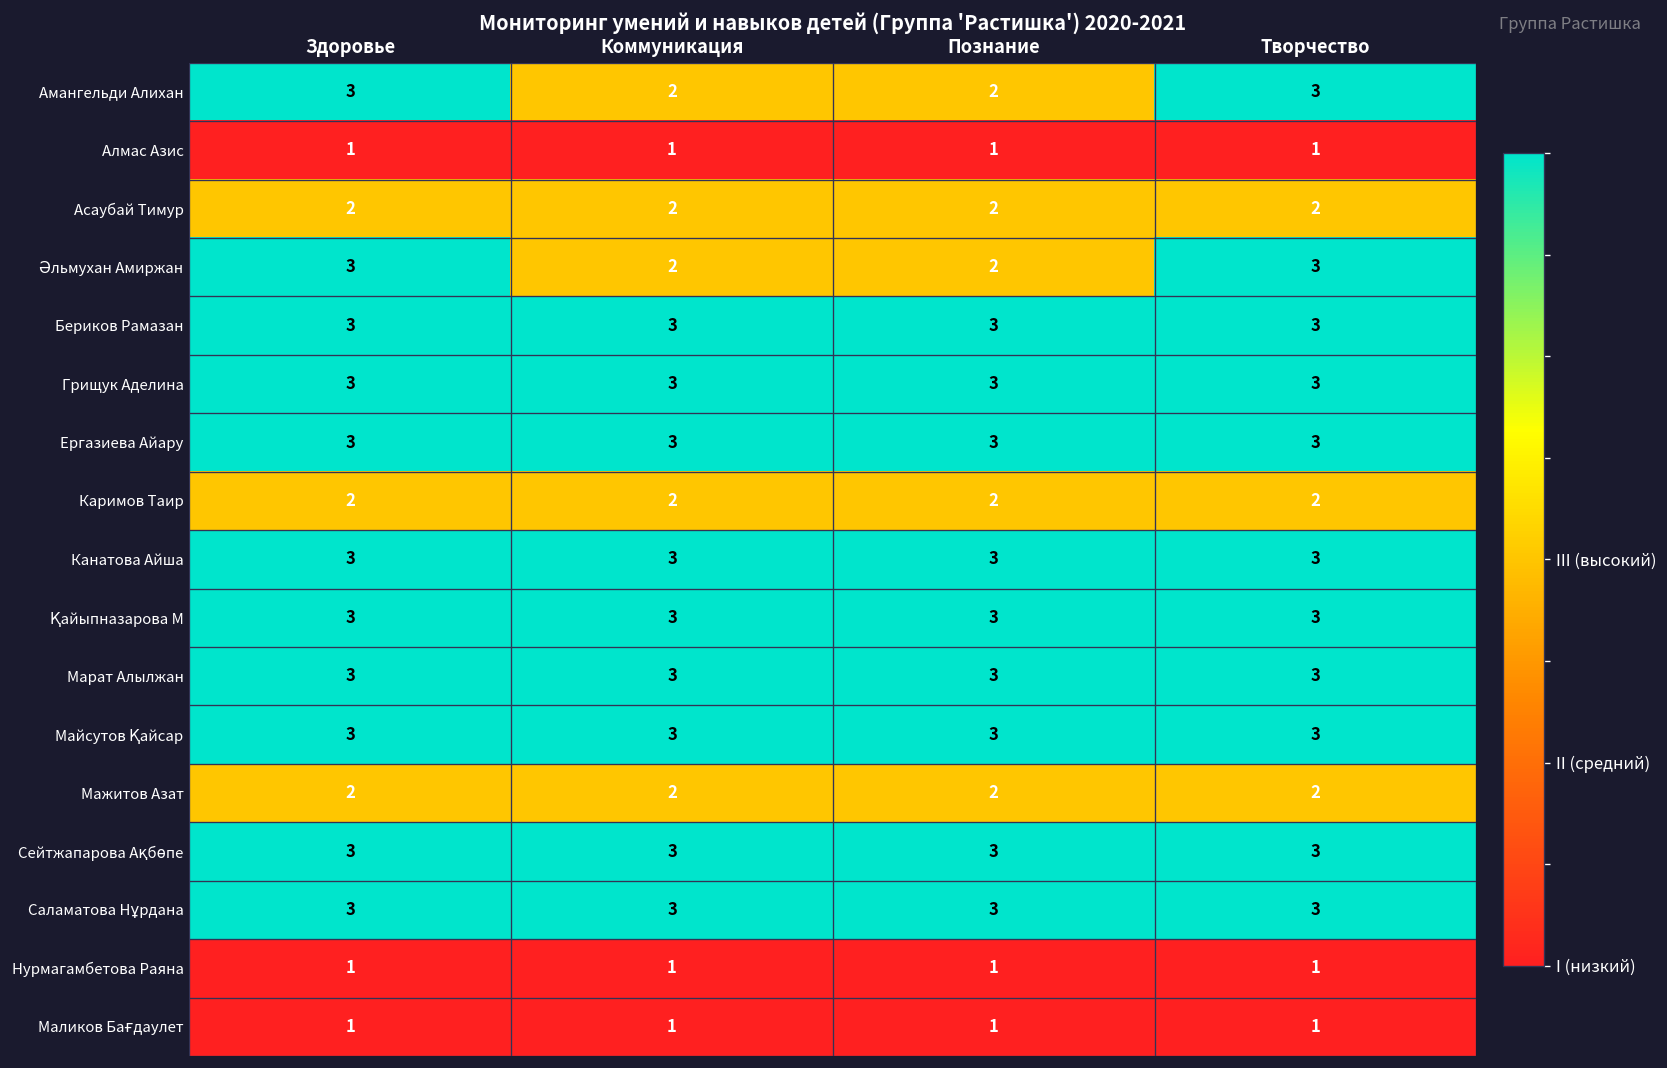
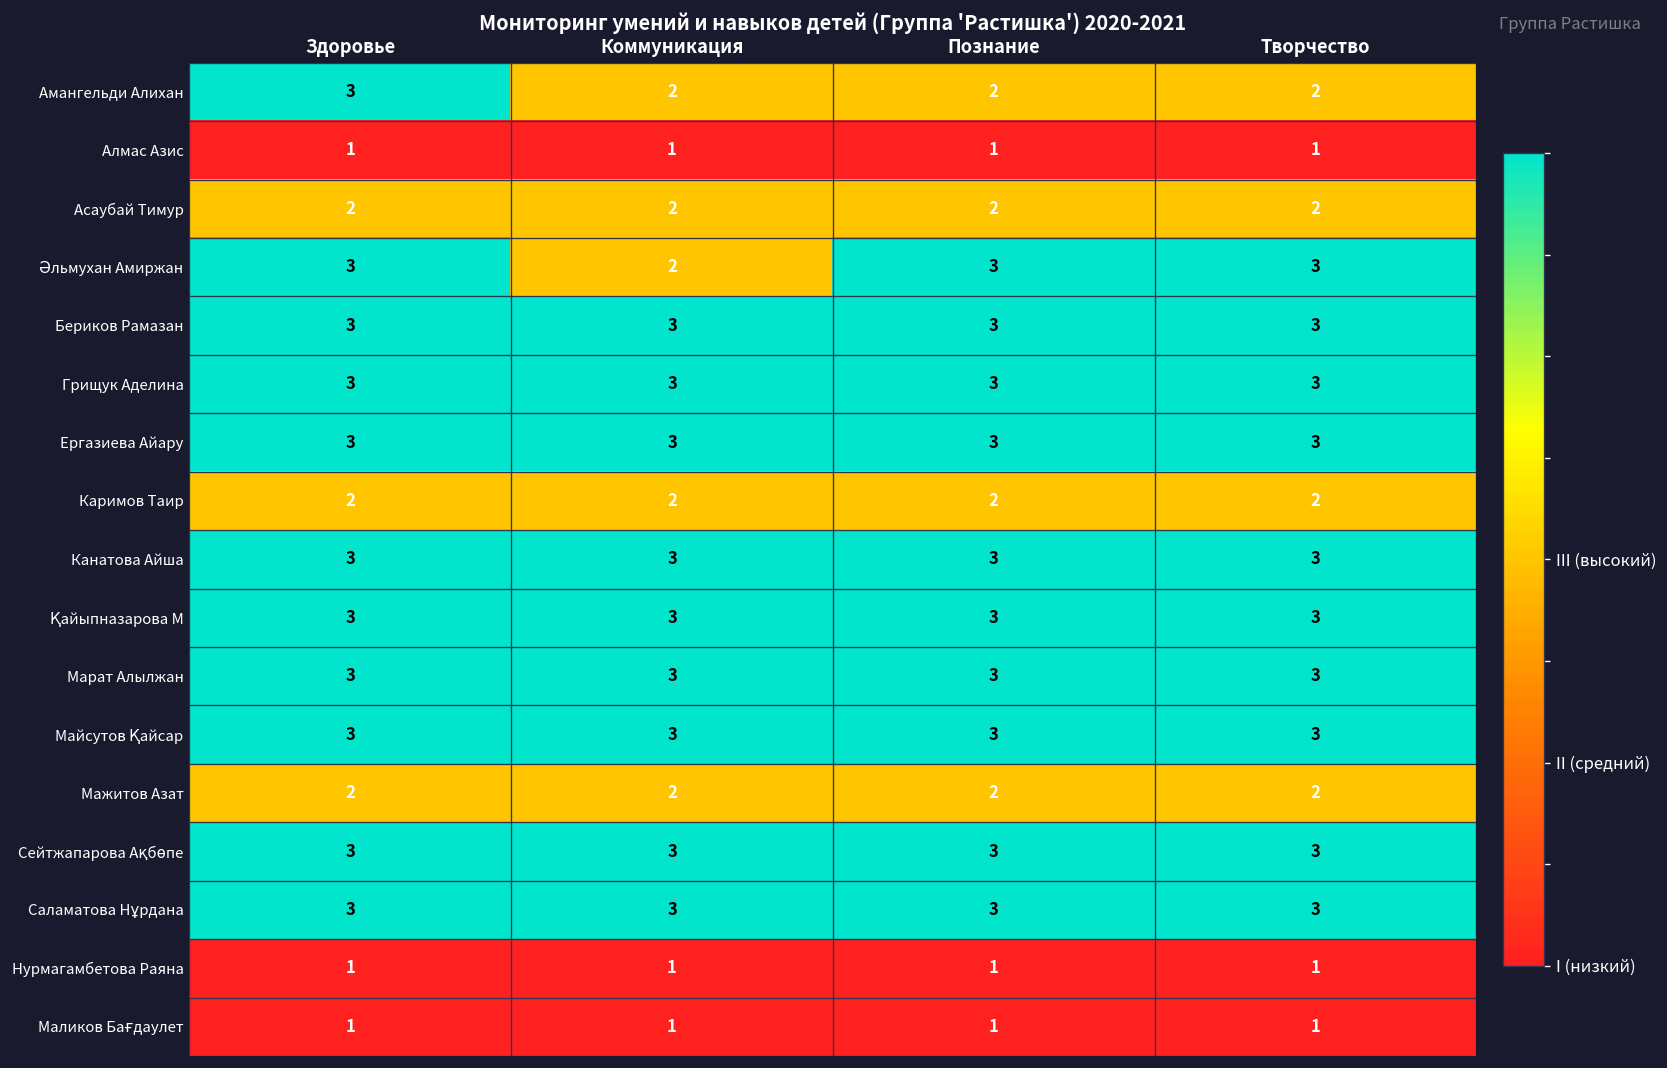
Амангельди Алихан, Творчество: 3 -> 2
Әльмухан Амиржан, Познание: 2 -> 3
